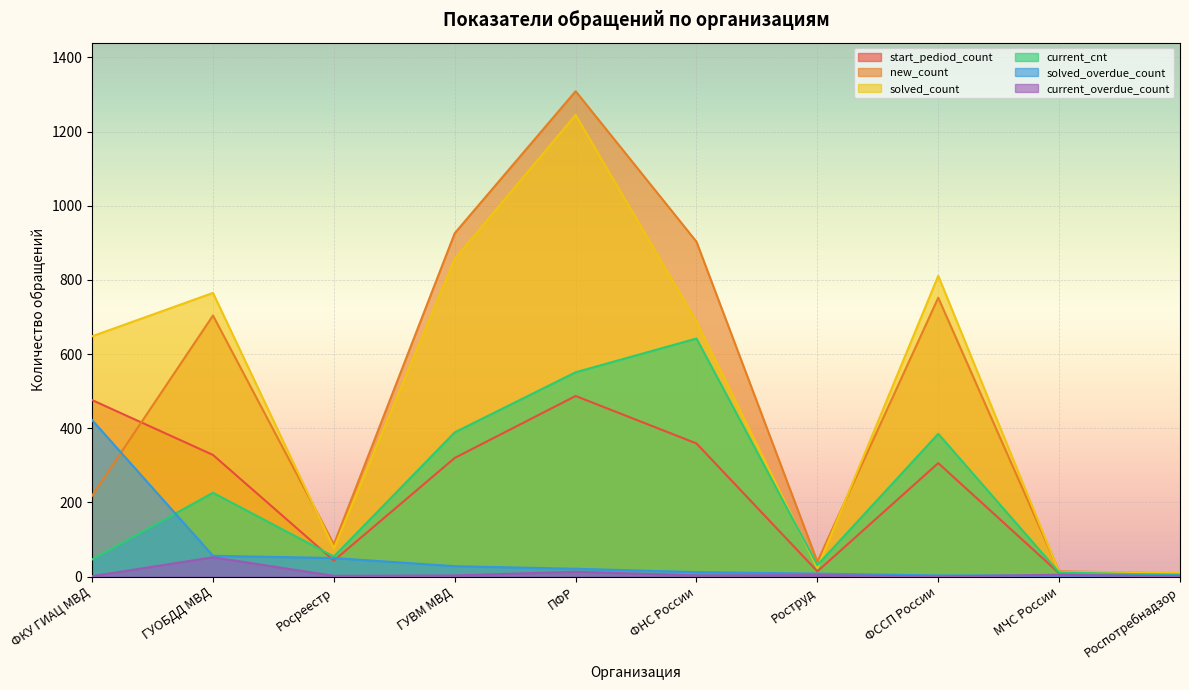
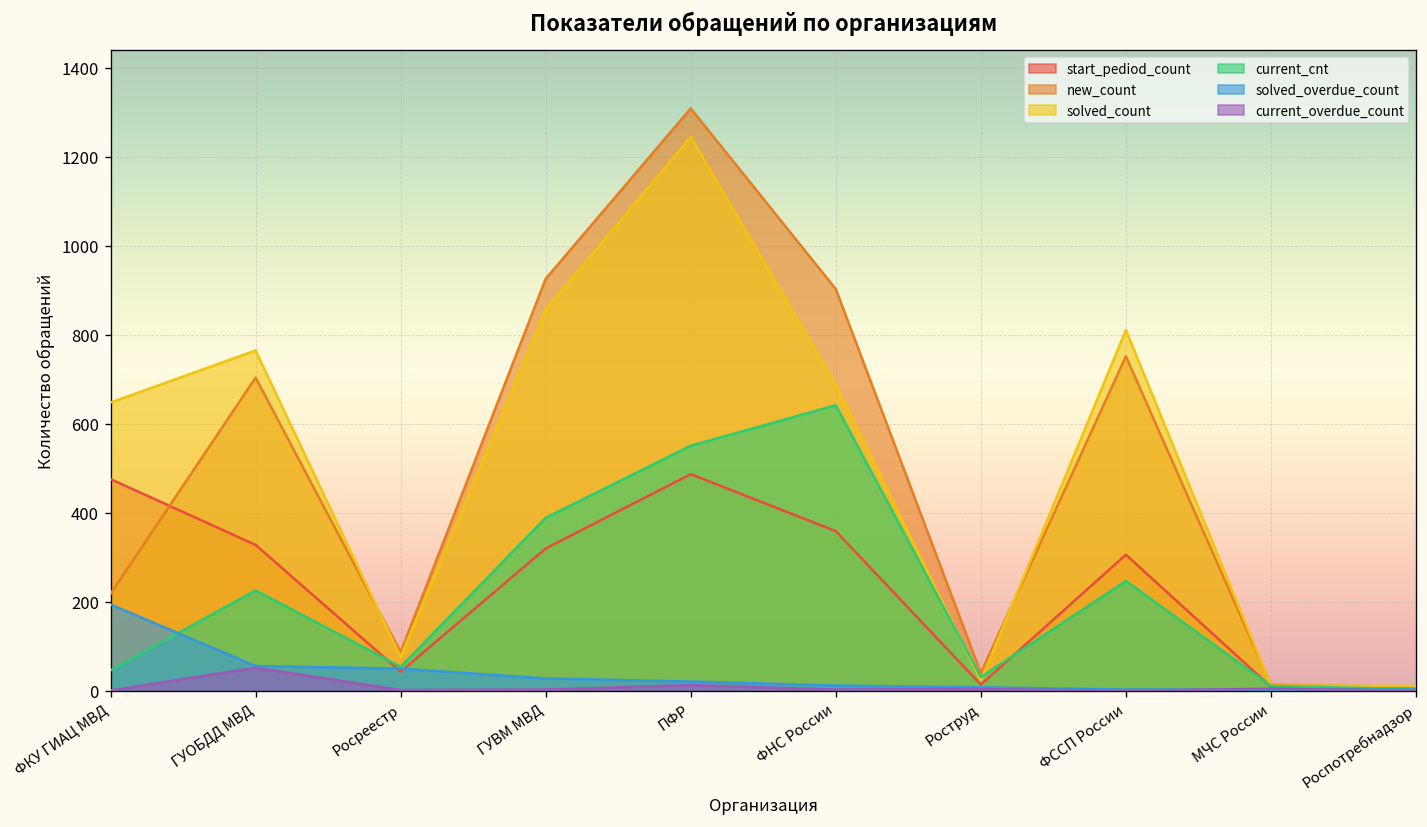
solved_overdue_count, ФКУ ГИАЦ МВД: 420 -> 190
current_cnt, ФССП России: 390 -> 250
